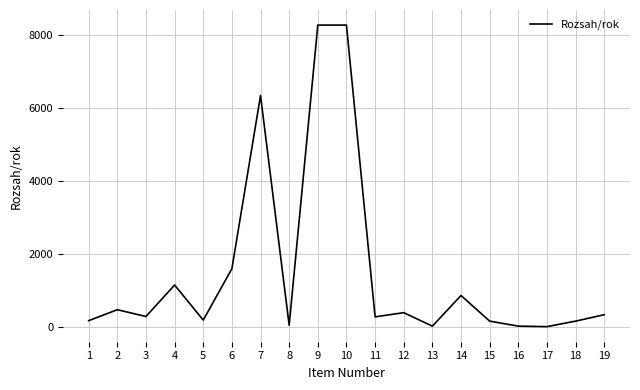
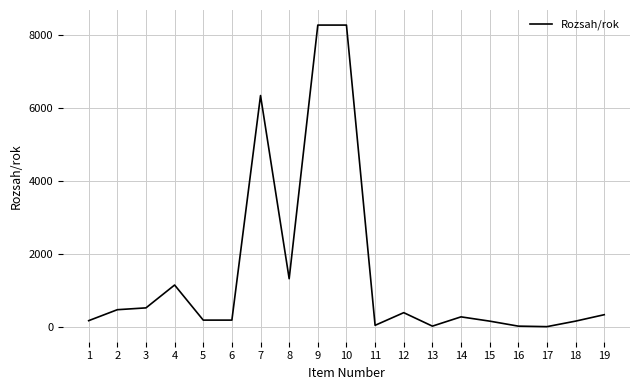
3: 300 -> 500
6: 1600 -> 200
8: 100 -> 1300
11: 300 -> 100
14: 900 -> 300
